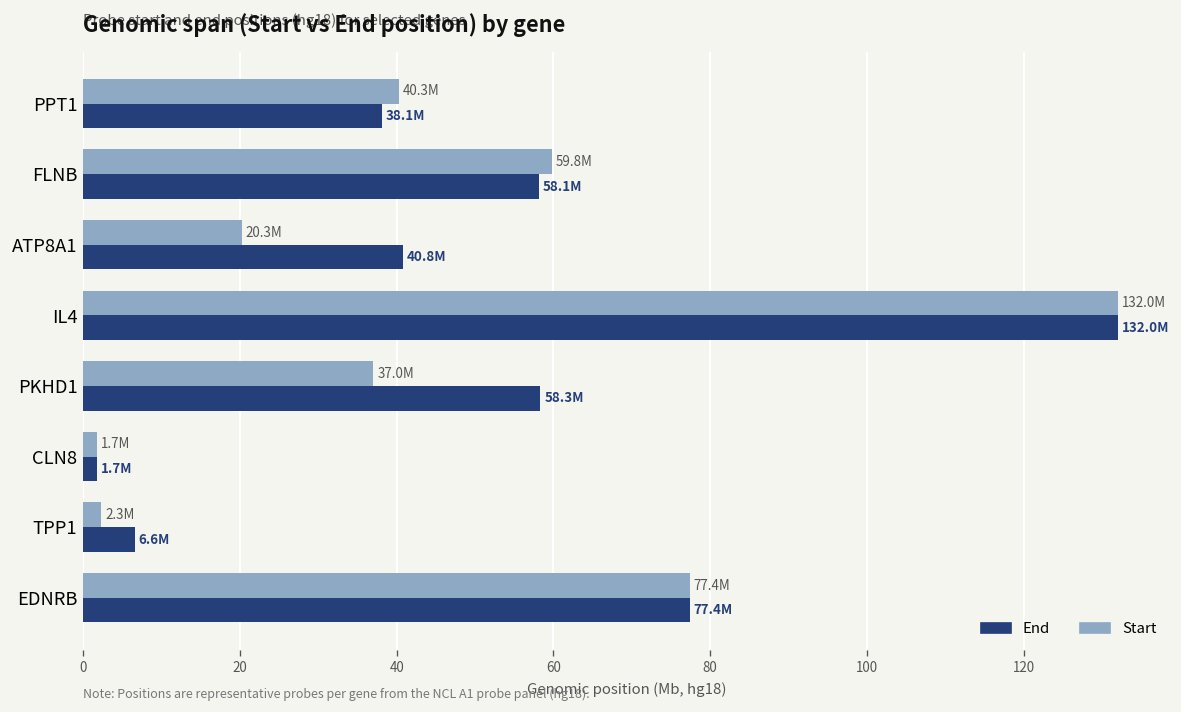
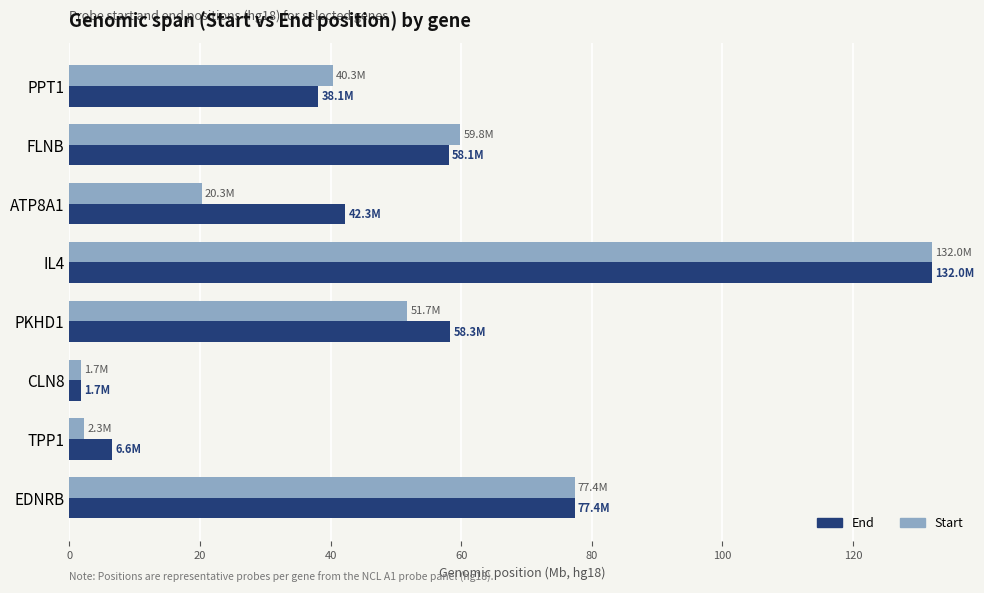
End, ATP8A1: 40.8M -> 42.3M
Start, PKHD1: 37.0M -> 51.7M
